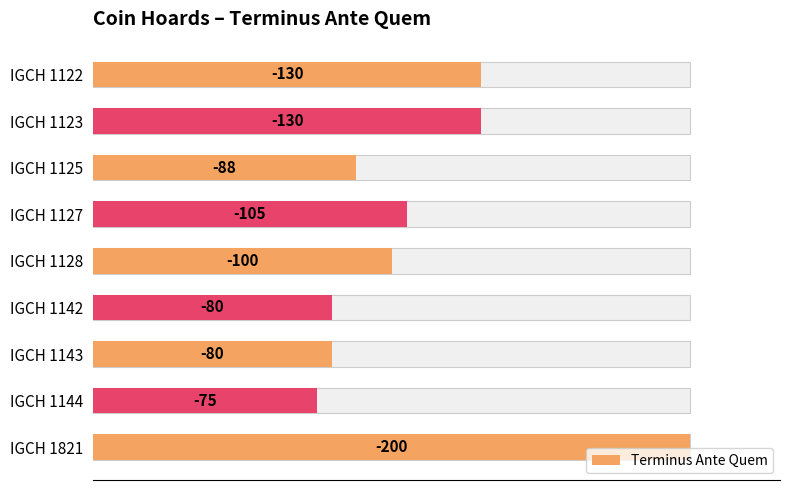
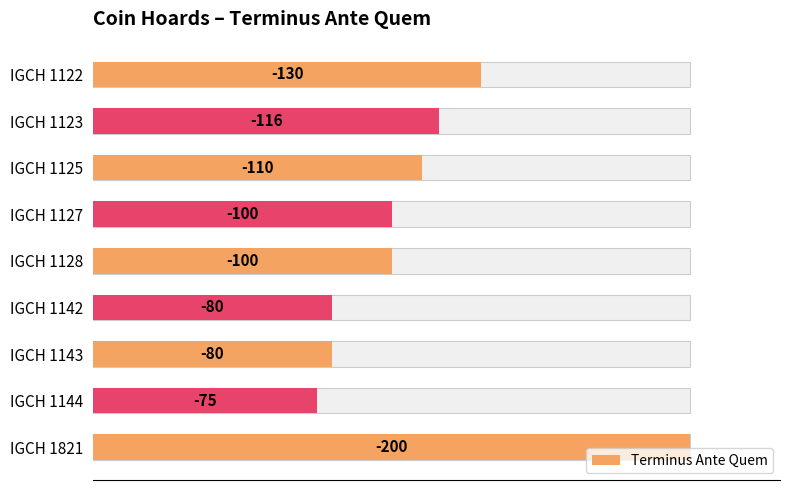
Terminus Ante Quem, IGCH 1123: -130 -> -116
Terminus Ante Quem, IGCH 1125: -88 -> -110
Terminus Ante Quem, IGCH 1127: -105 -> -100
